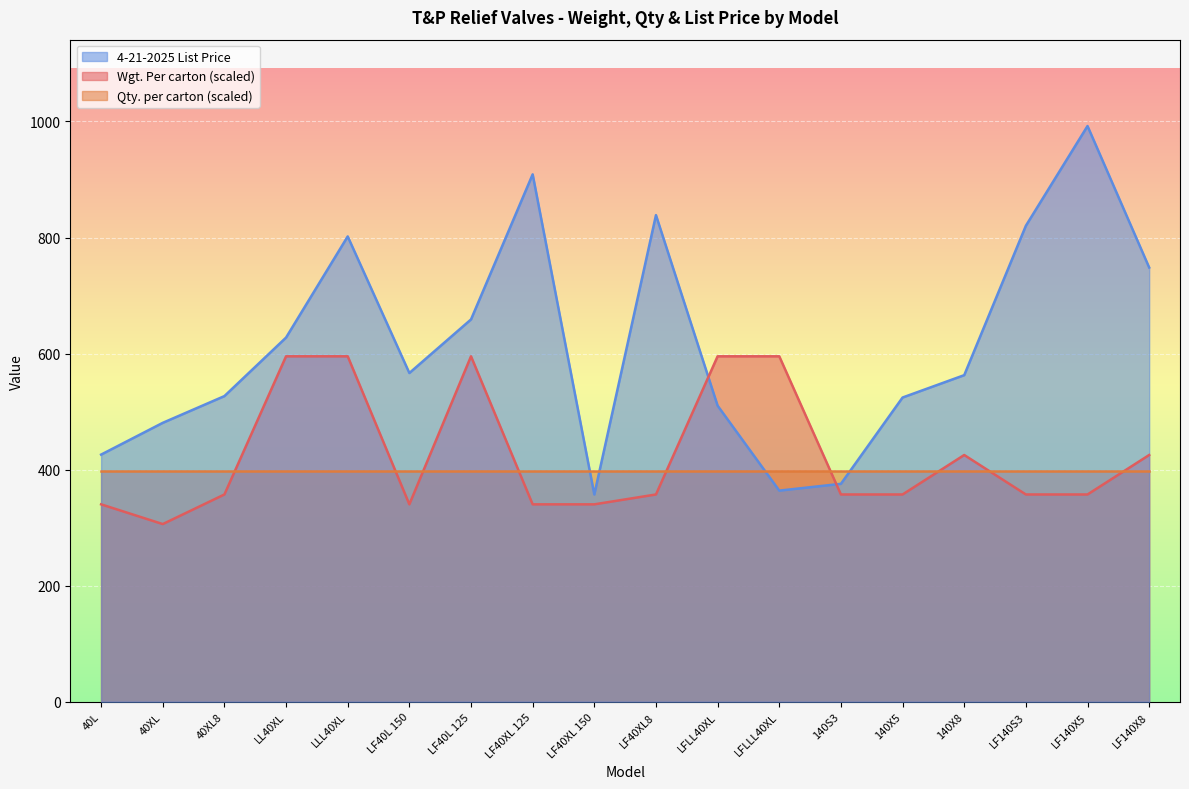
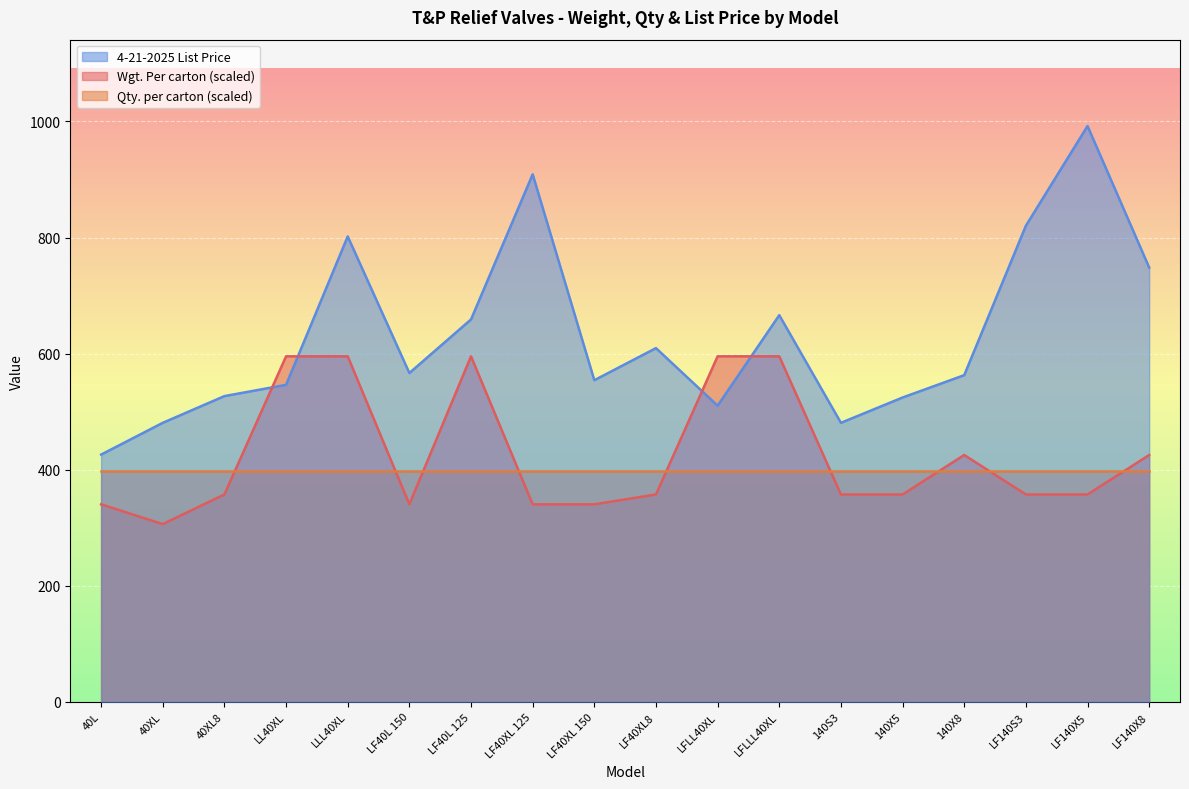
4-21-2025 List Price, LL40XL: 630 -> 550
4-21-2025 List Price, LF40XL 150: 360 -> 550
4-21-2025 List Price, LF40XL8: 840 -> 610
4-21-2025 List Price, LFLLL40XL: 360 -> 670
4-21-2025 List Price, 140S3: 380 -> 480
